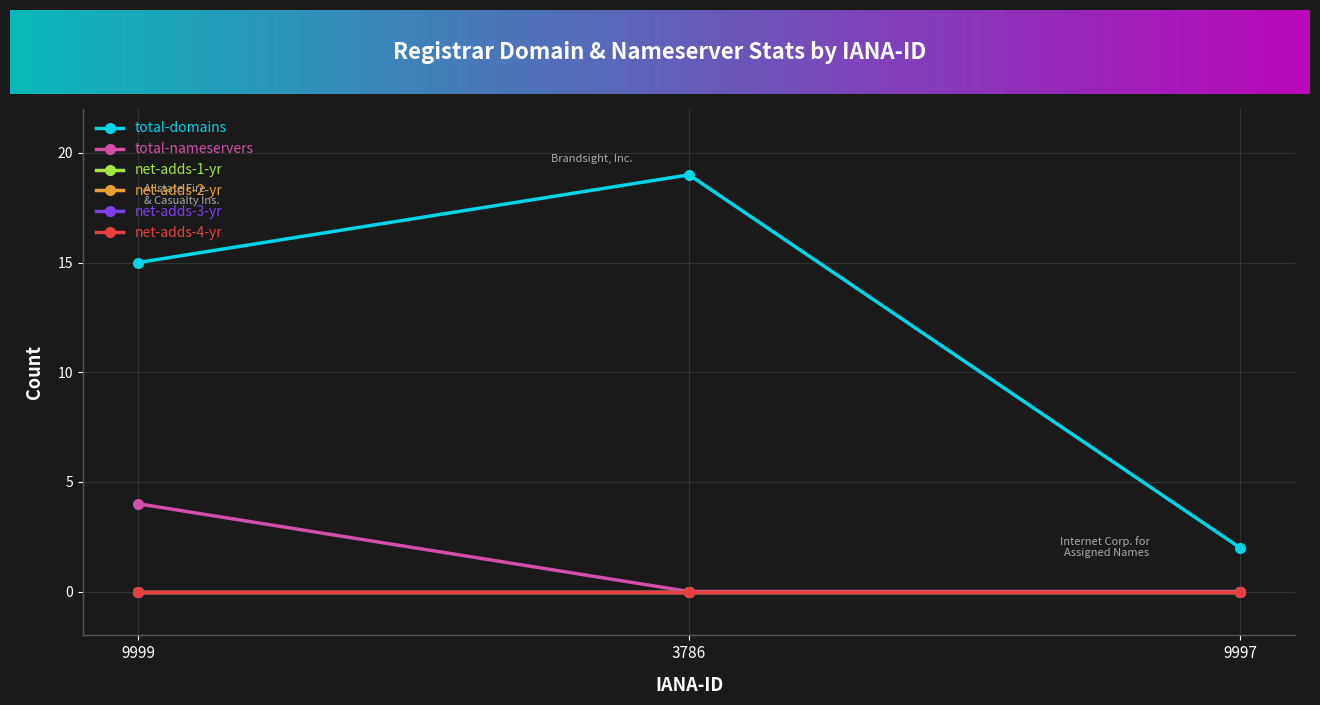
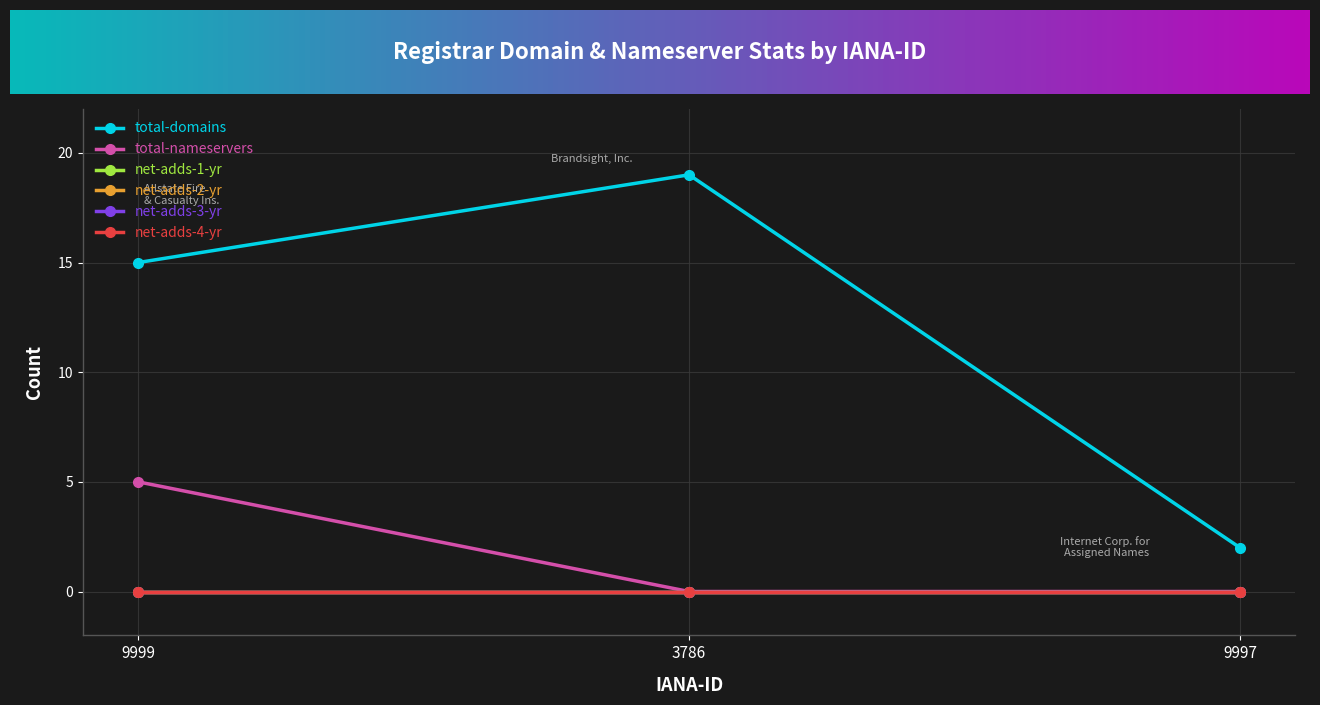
total-nameservers, 9999: 4 -> 5
